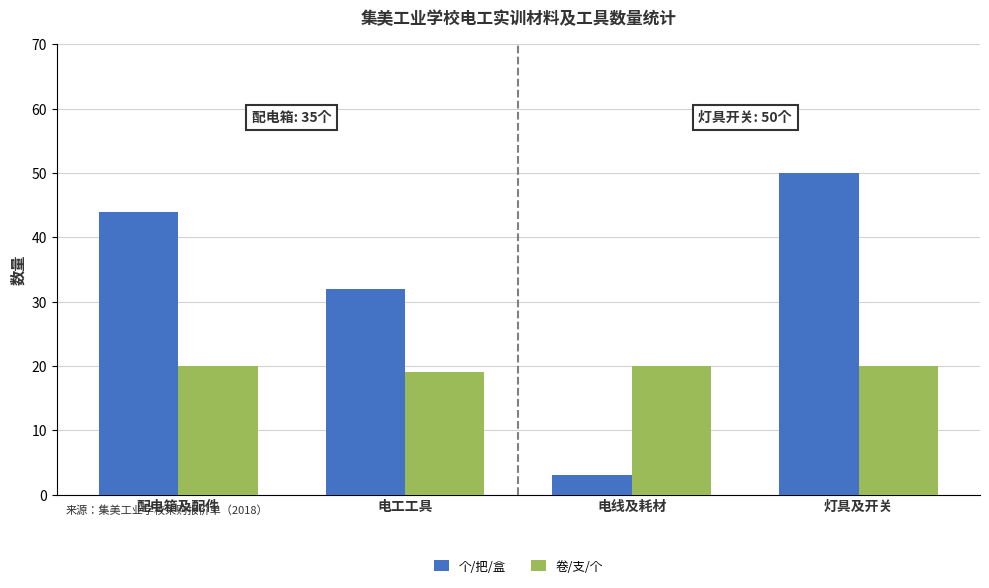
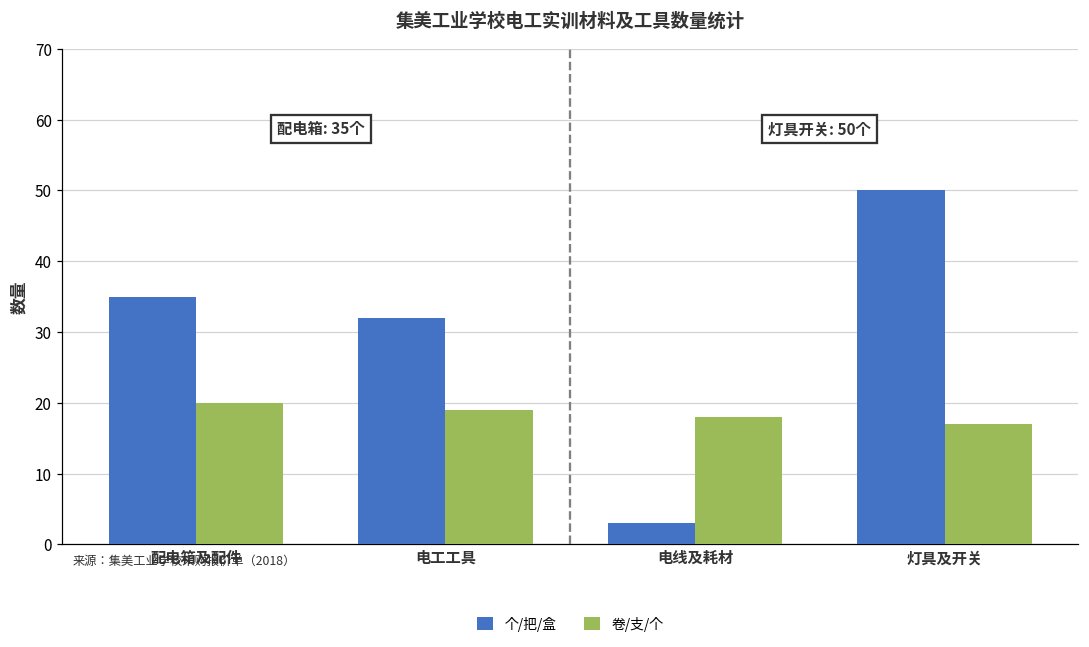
个/把/盒, 配电箱及配件: 44 -> 35
卷/支/个, 电线及耗材: 20 -> 18
卷/支/个, 灯具及开关: 20 -> 17
